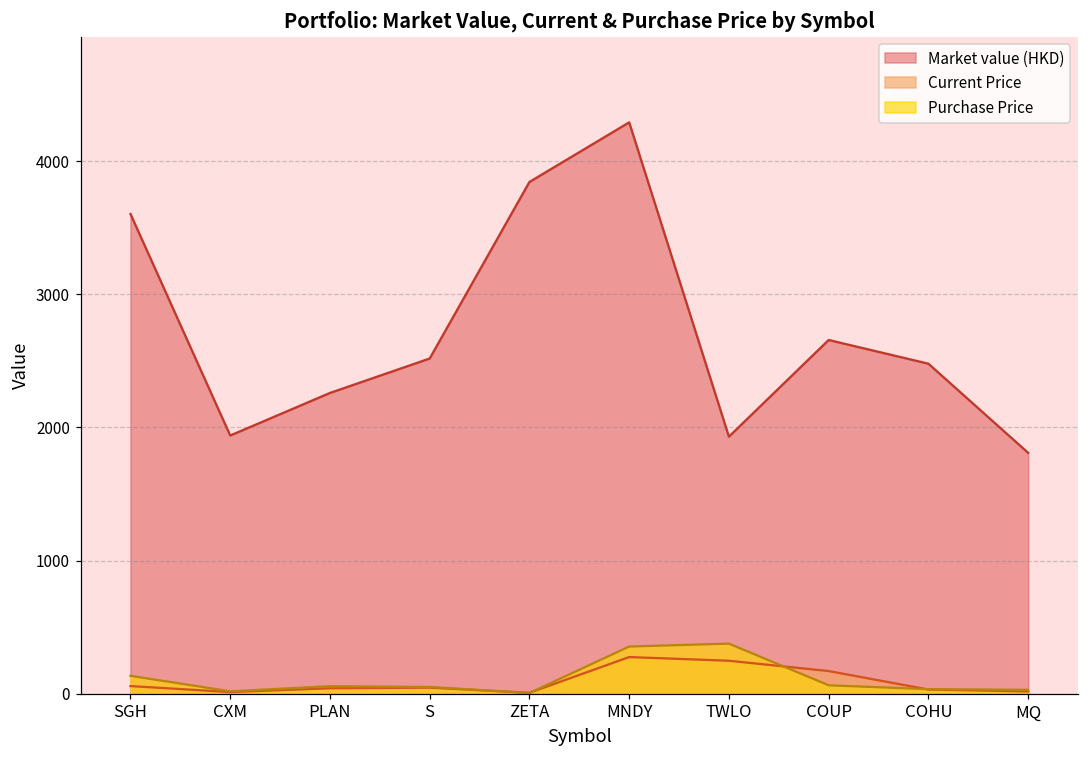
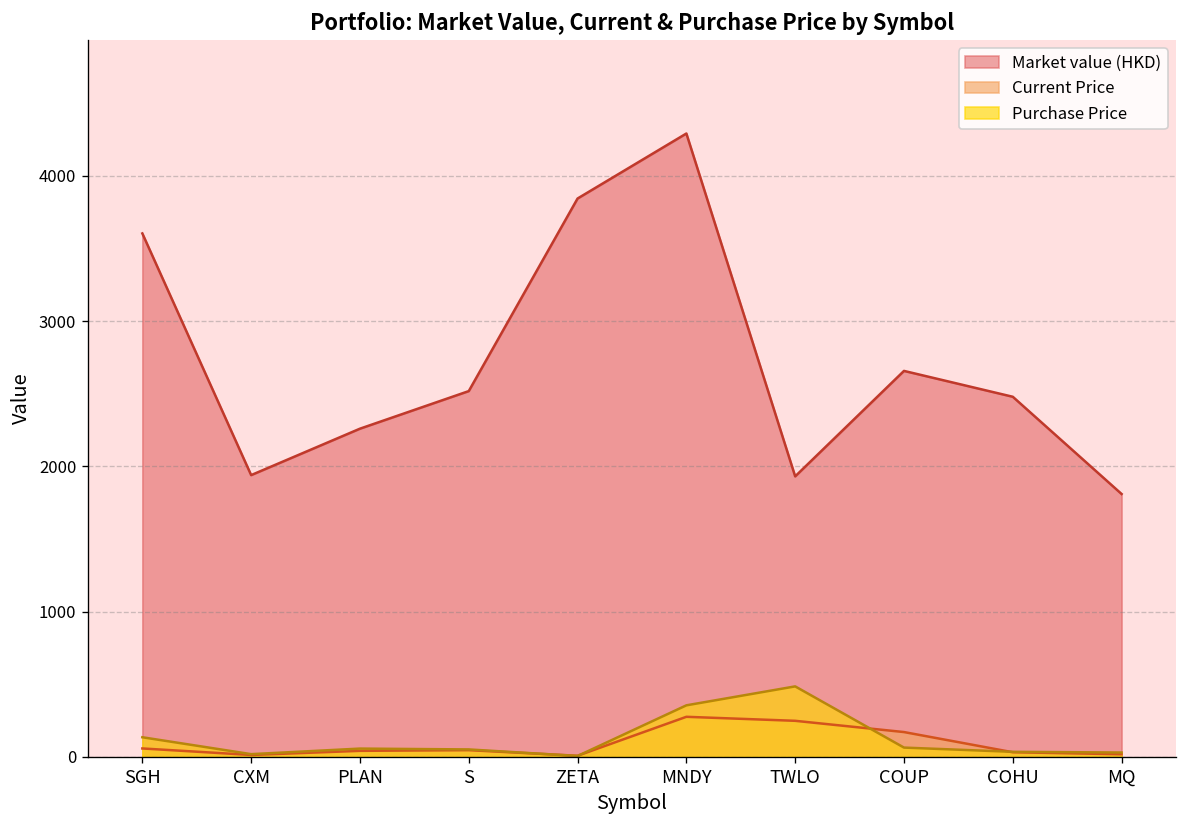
Purchase Price, TWLO: 380 -> 490
